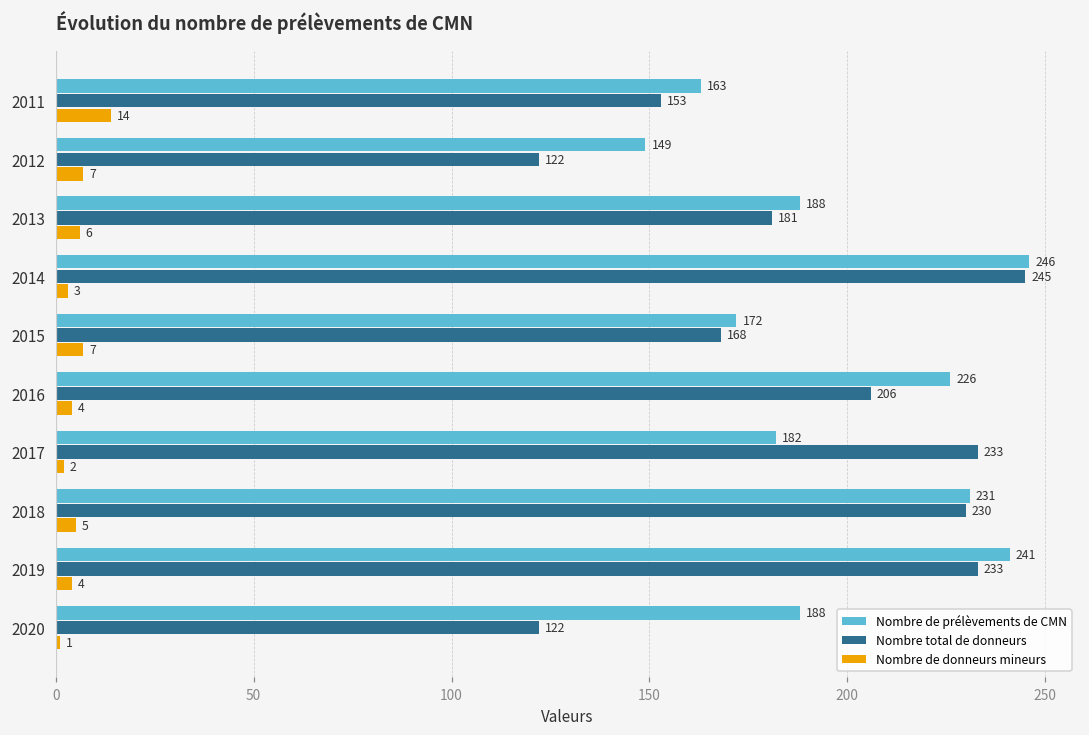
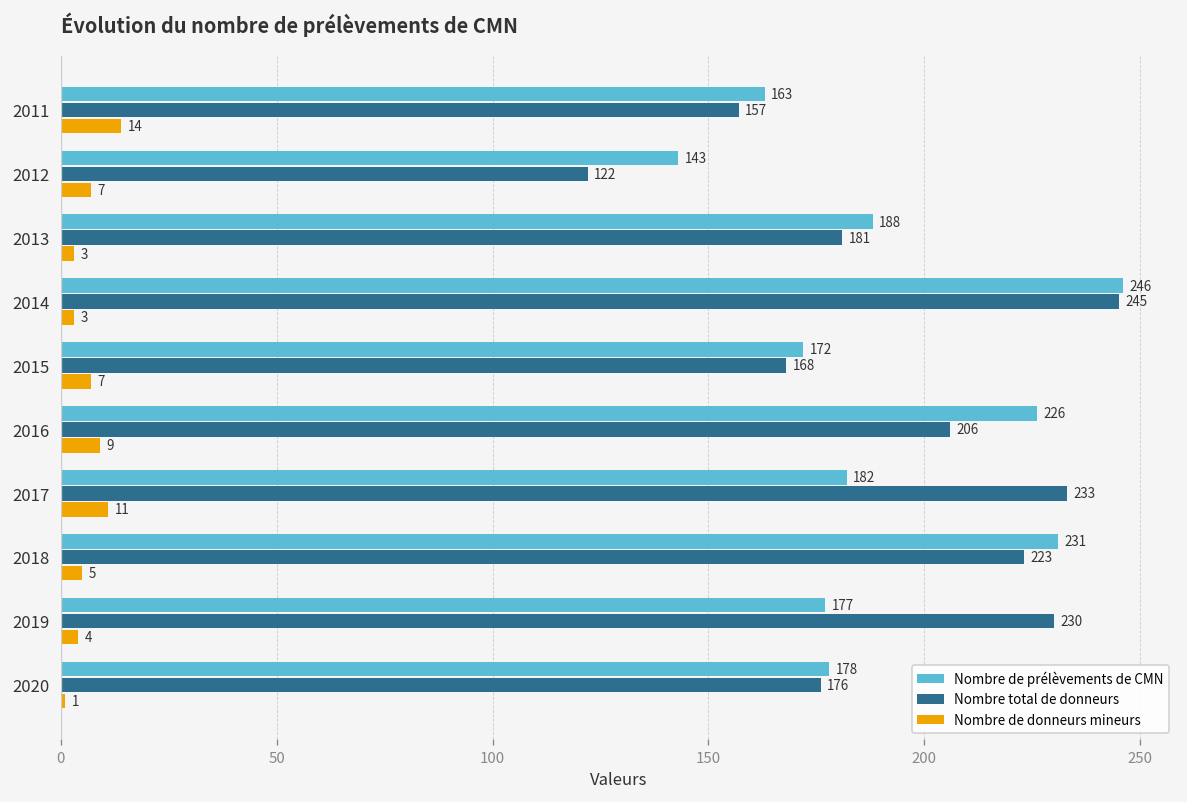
Nombre total de donneurs, 2011: 153 -> 157
Nombre de prélèvements de CMN, 2012: 149 -> 143
Nombre de donneurs mineurs, 2013: 6 -> 3
Nombre de donneurs mineurs, 2016: 4 -> 9
Nombre de donneurs mineurs, 2017: 2 -> 11
Nombre total de donneurs, 2018: 230 -> 223
Nombre de prélèvements de CMN, 2019: 241 -> 177
Nombre total de donneurs, 2019: 233 -> 230
Nombre de prélèvements de CMN, 2020: 188 -> 178
Nombre total de donneurs, 2020: 122 -> 176
